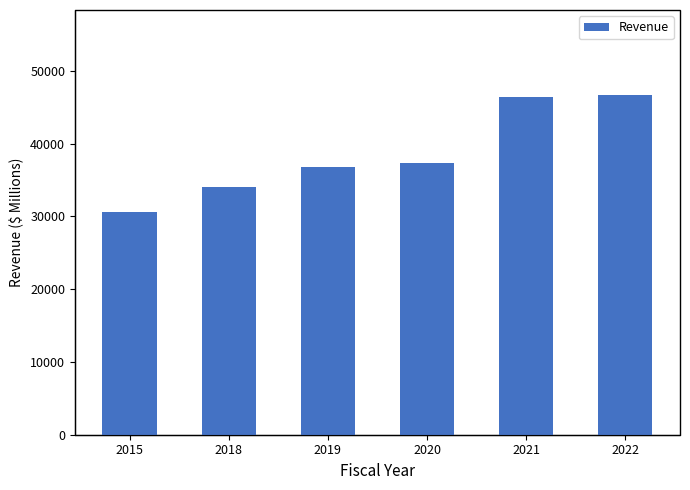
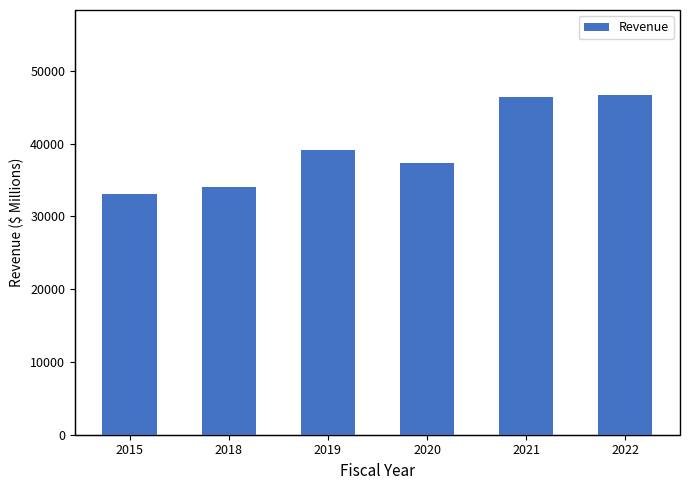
2015: 31000 -> 33000
2019: 37000 -> 39000
